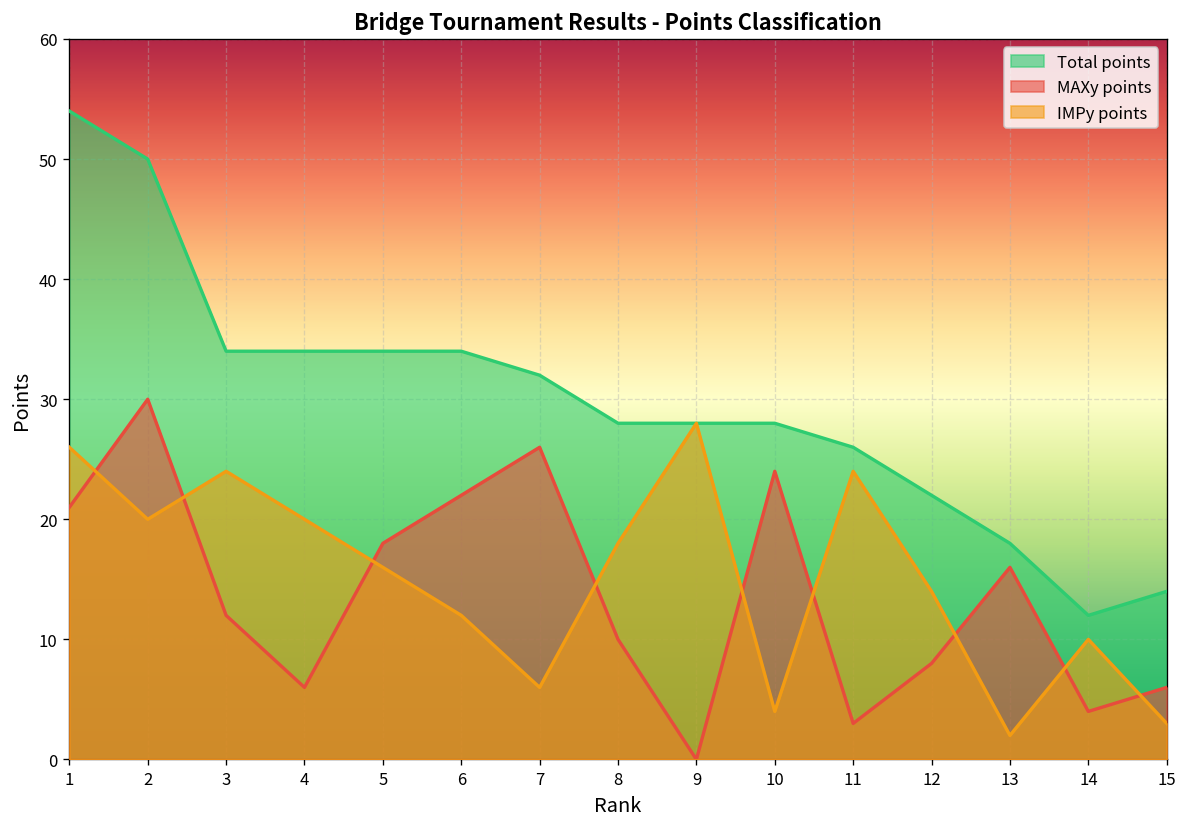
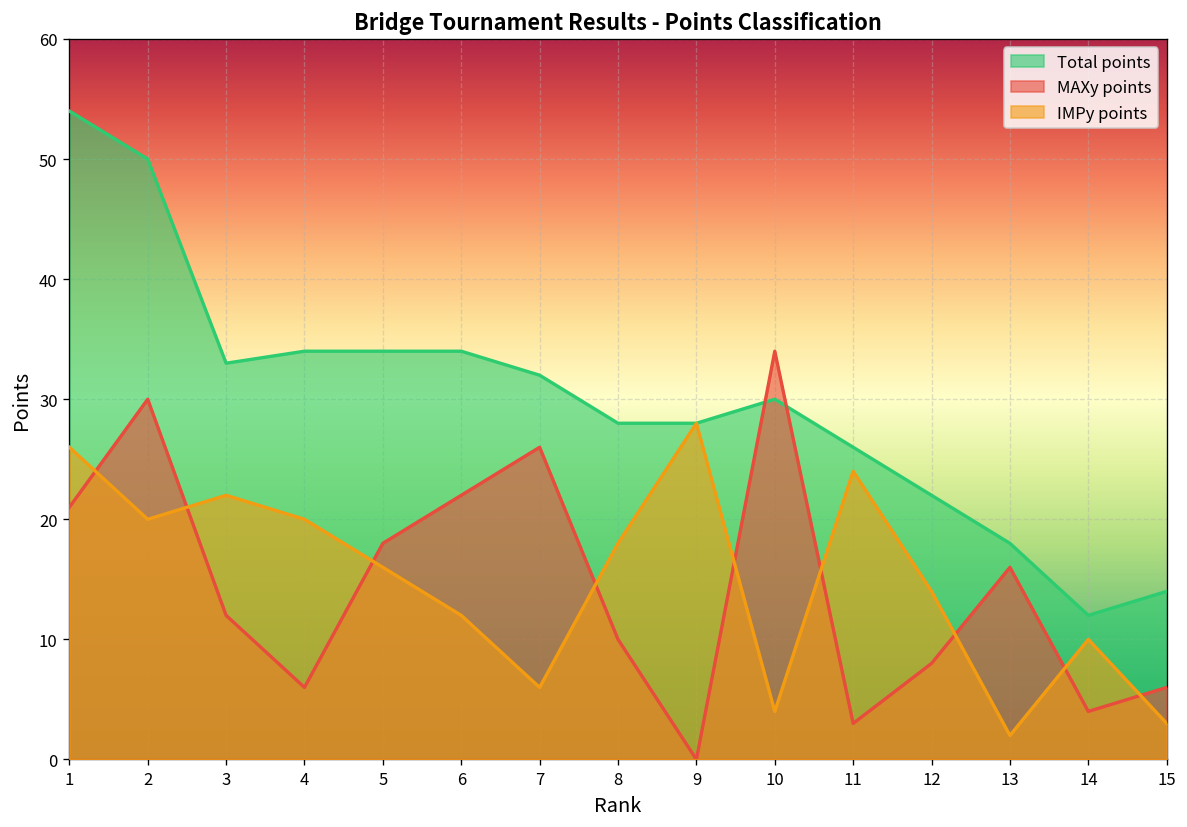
Total points, 3: 34 -> 33
IMPy points, 3: 24 -> 22
Total points, 10: 28 -> 30
MAXy points, 10: 24 -> 34
